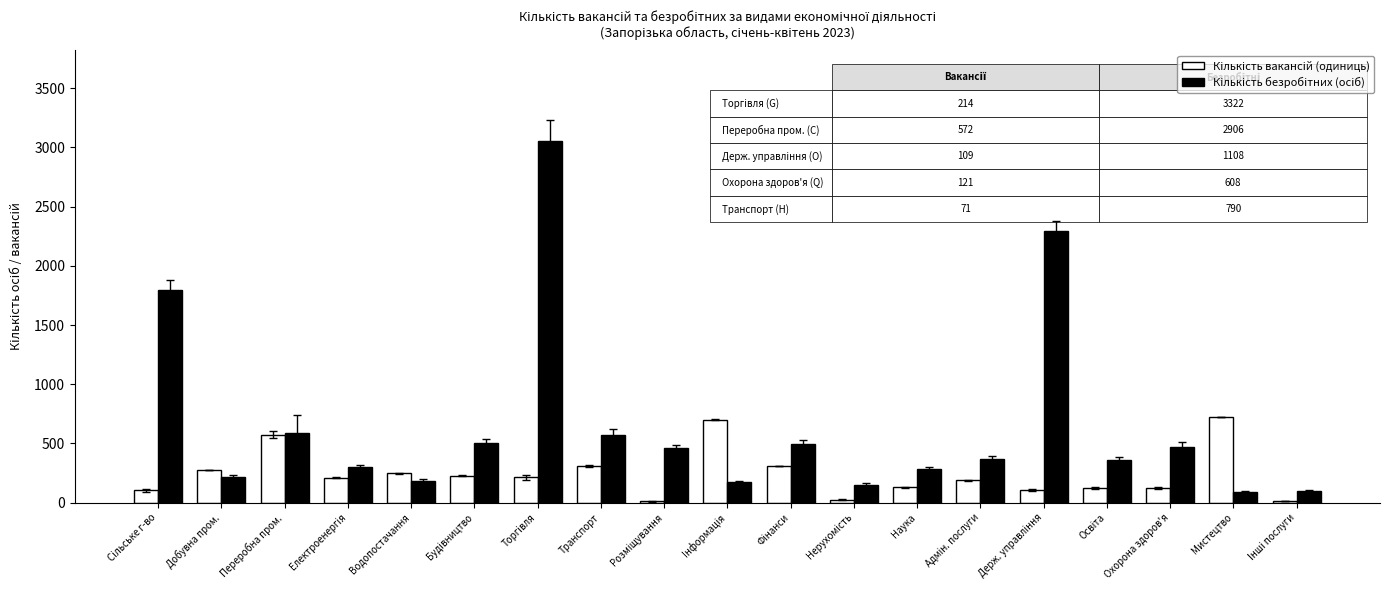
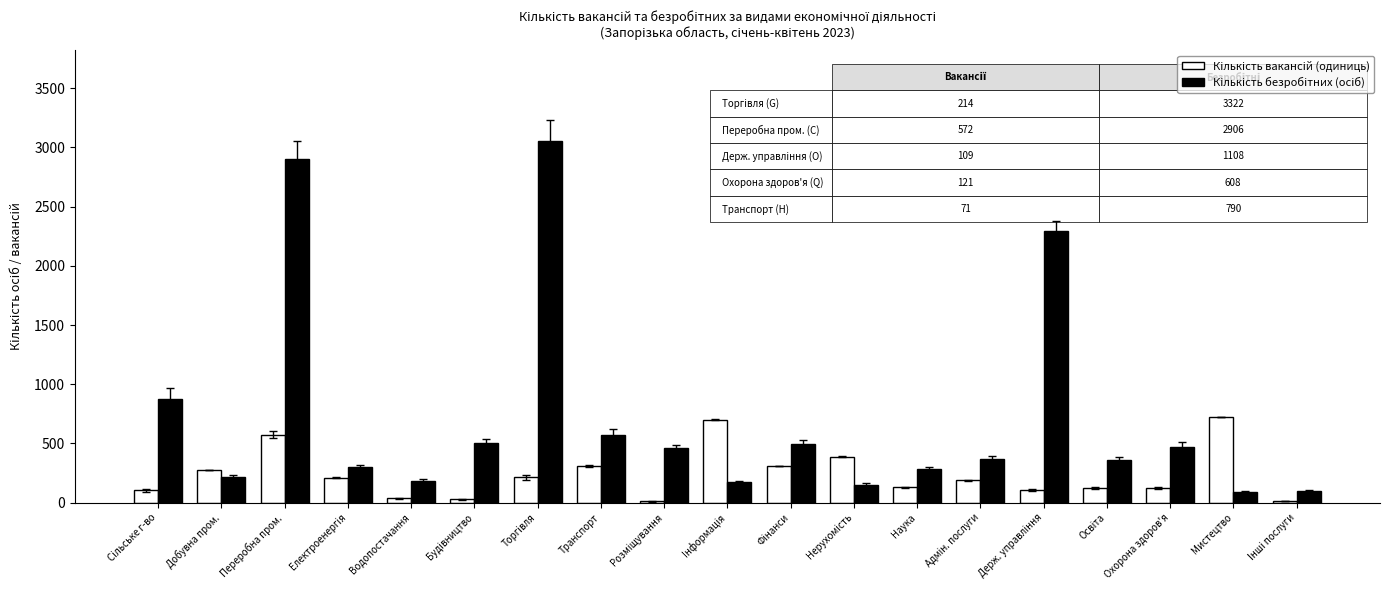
Кількість безробітних (осіб), Сільське г-во: 1790 -> 880
Кількість безробітних (осіб), Переробна пром.: 590 -> 2910
Кількість вакансій (одиниць), Водопостачання: 250 -> 40
Кількість вакансій (одиниць), Будівництво: 230 -> 30
Кількість вакансій (одиниць), Нерухомість: 20 -> 390
